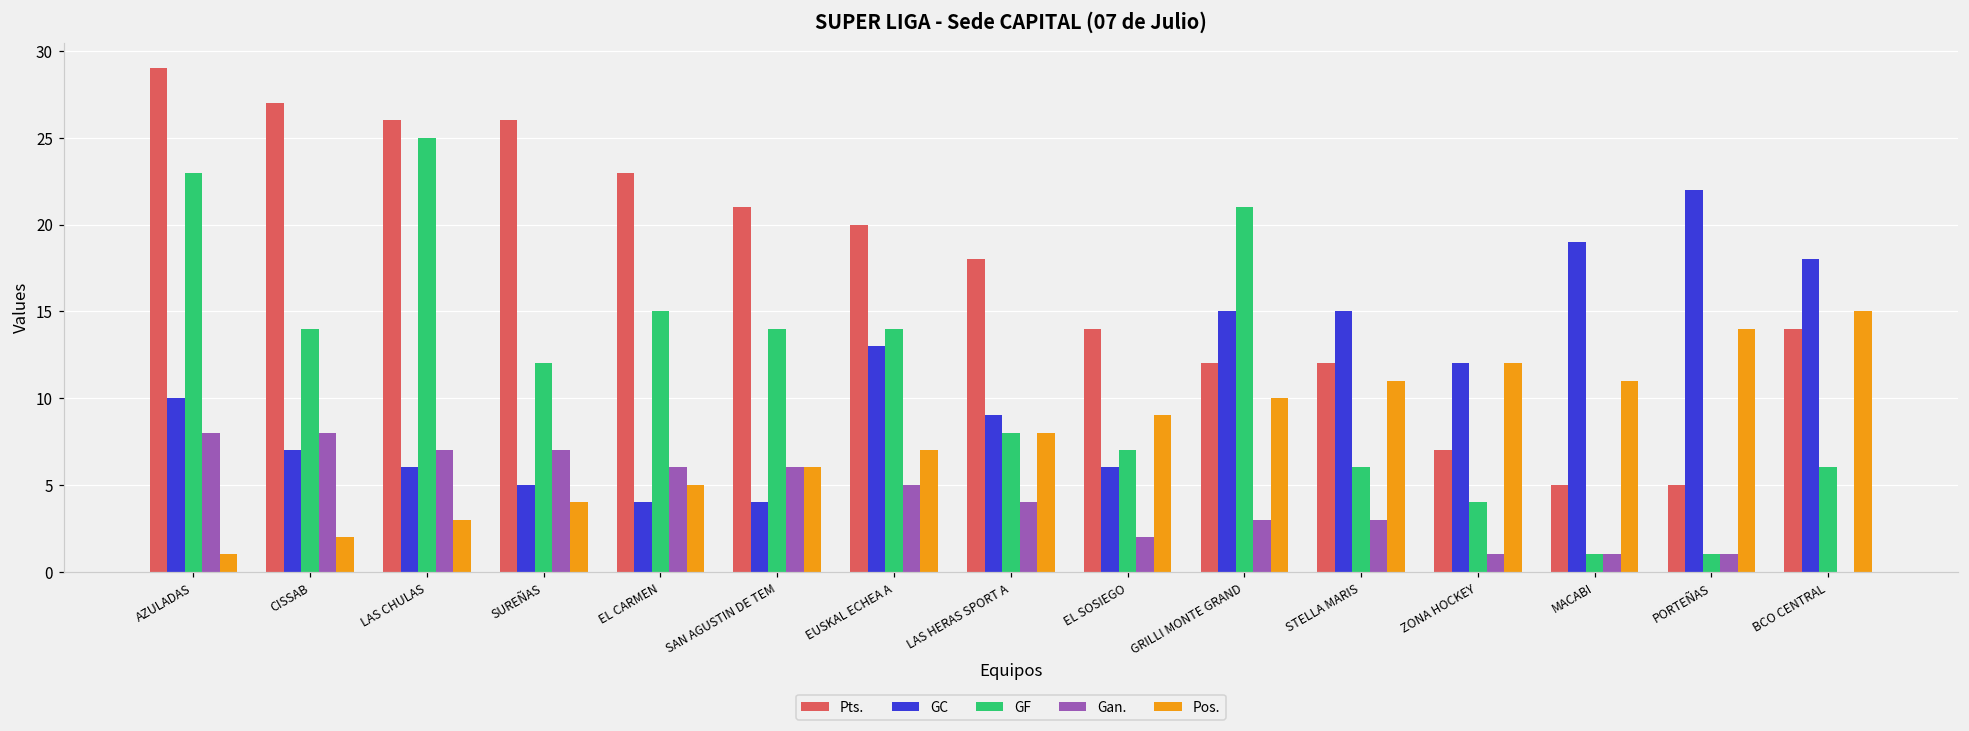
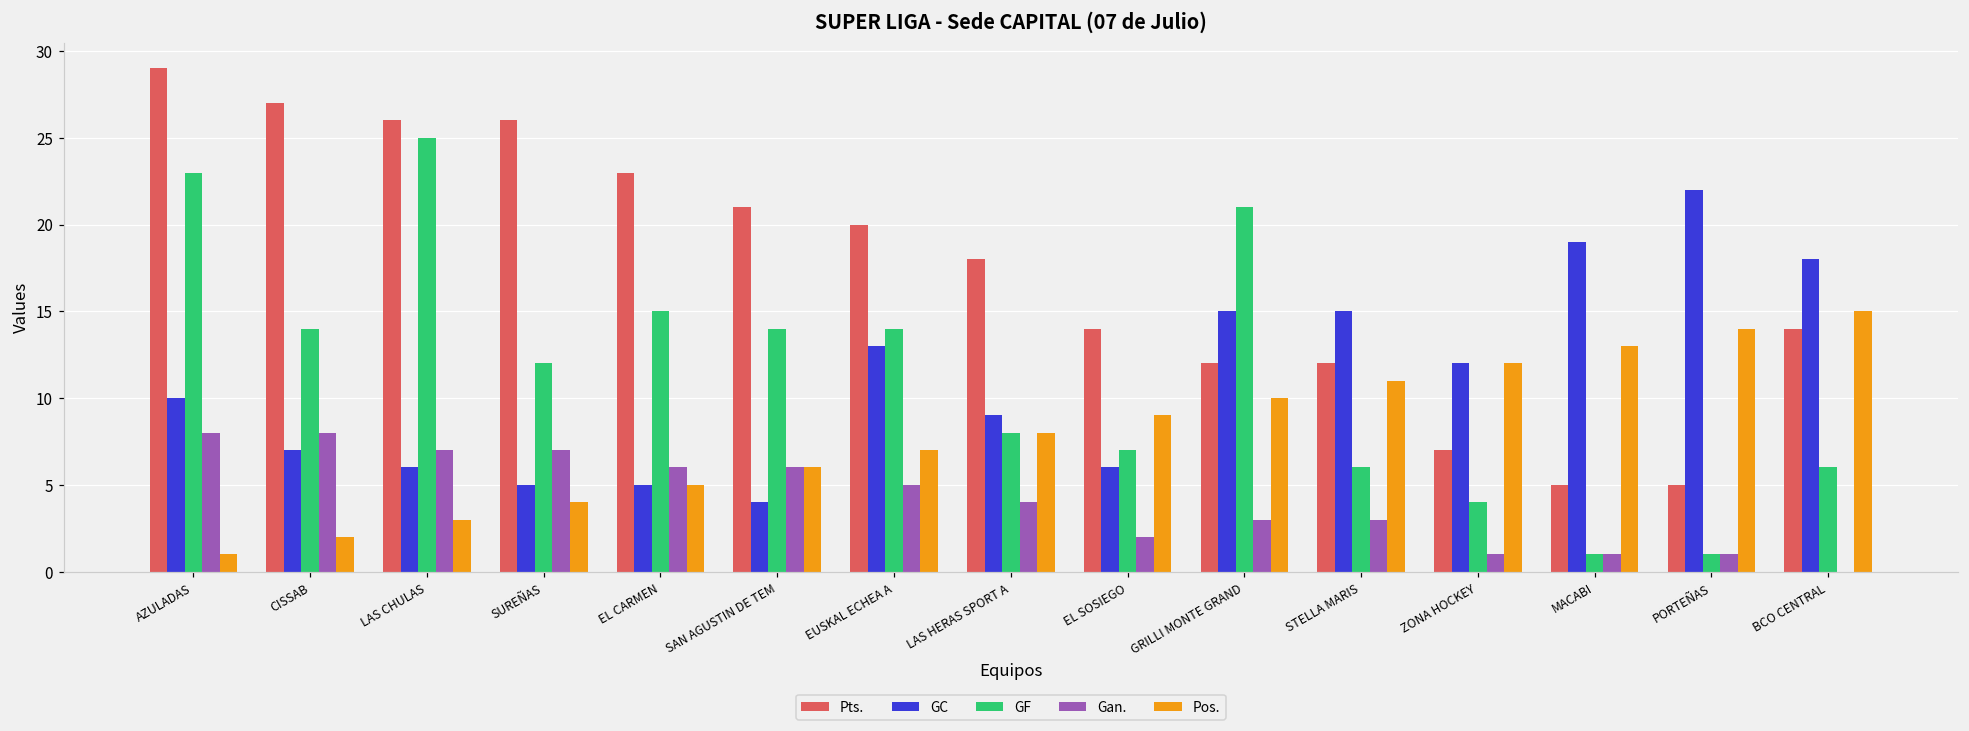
GC, EL CARMEN: 4 -> 5
Pos., MACABI: 11 -> 13
